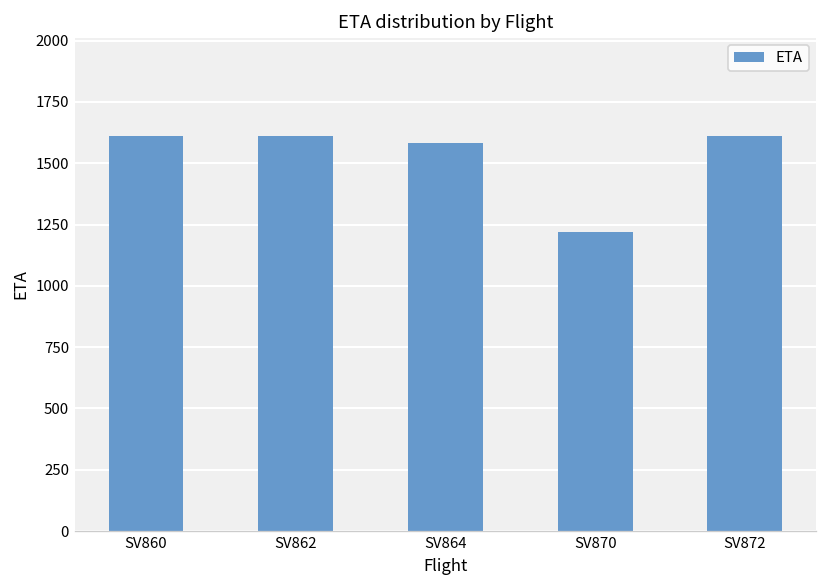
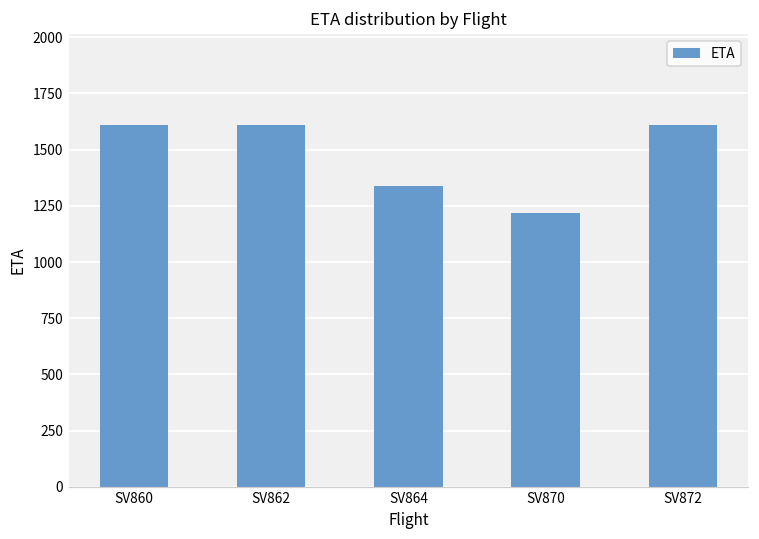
SV864: 1580 -> 1340
